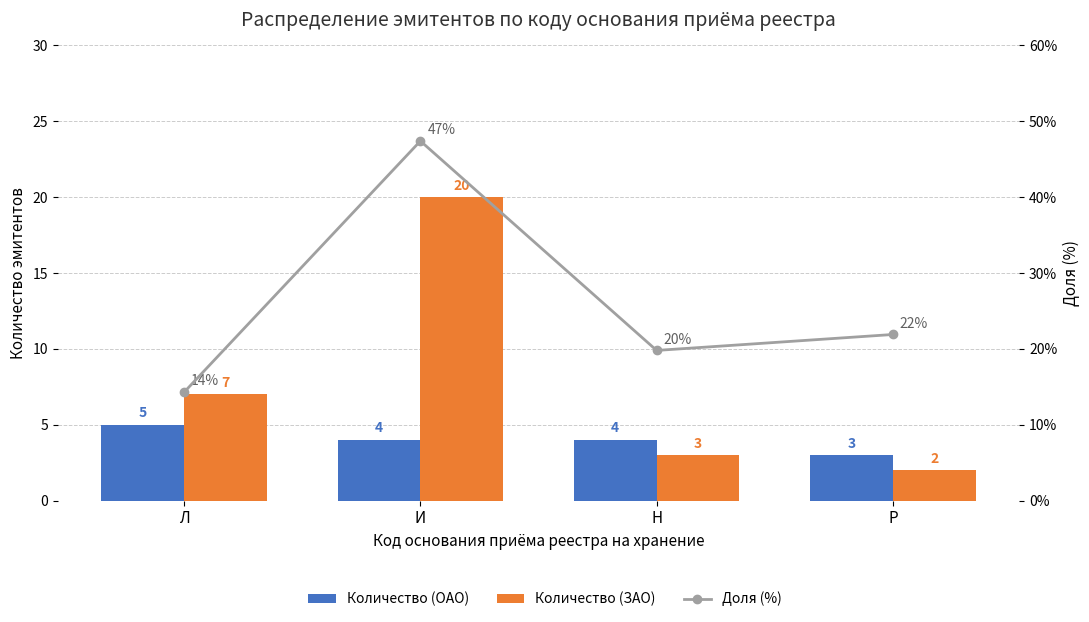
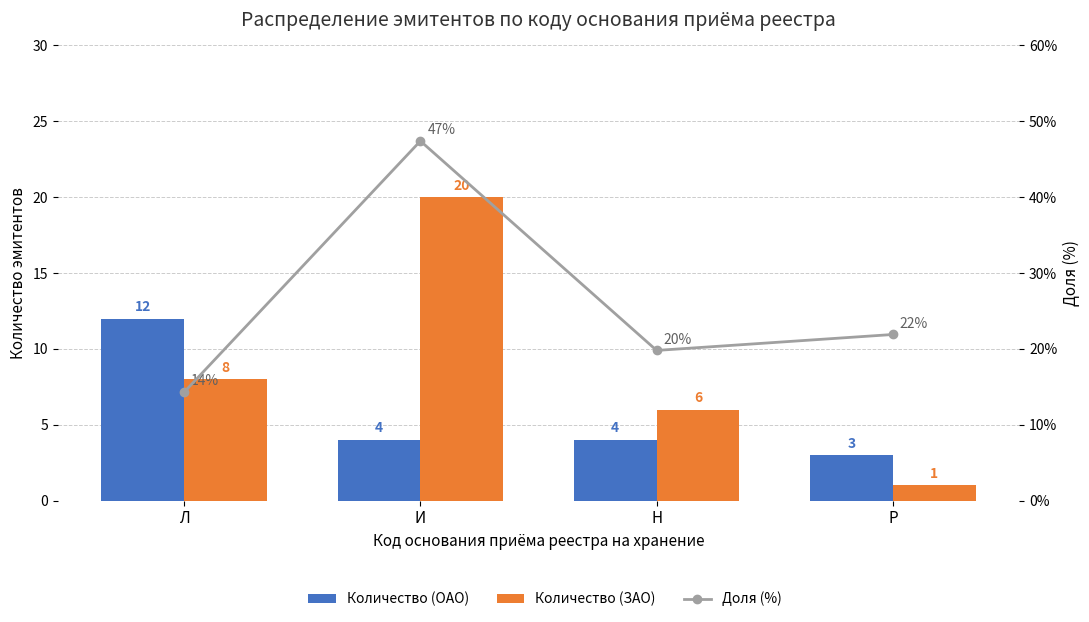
Количество (ОАО), Л: 5 -> 12
Количество (ЗАО), Л: 7 -> 8
Количество (ЗАО), Н: 3 -> 6
Количество (ЗАО), Р: 2 -> 1
